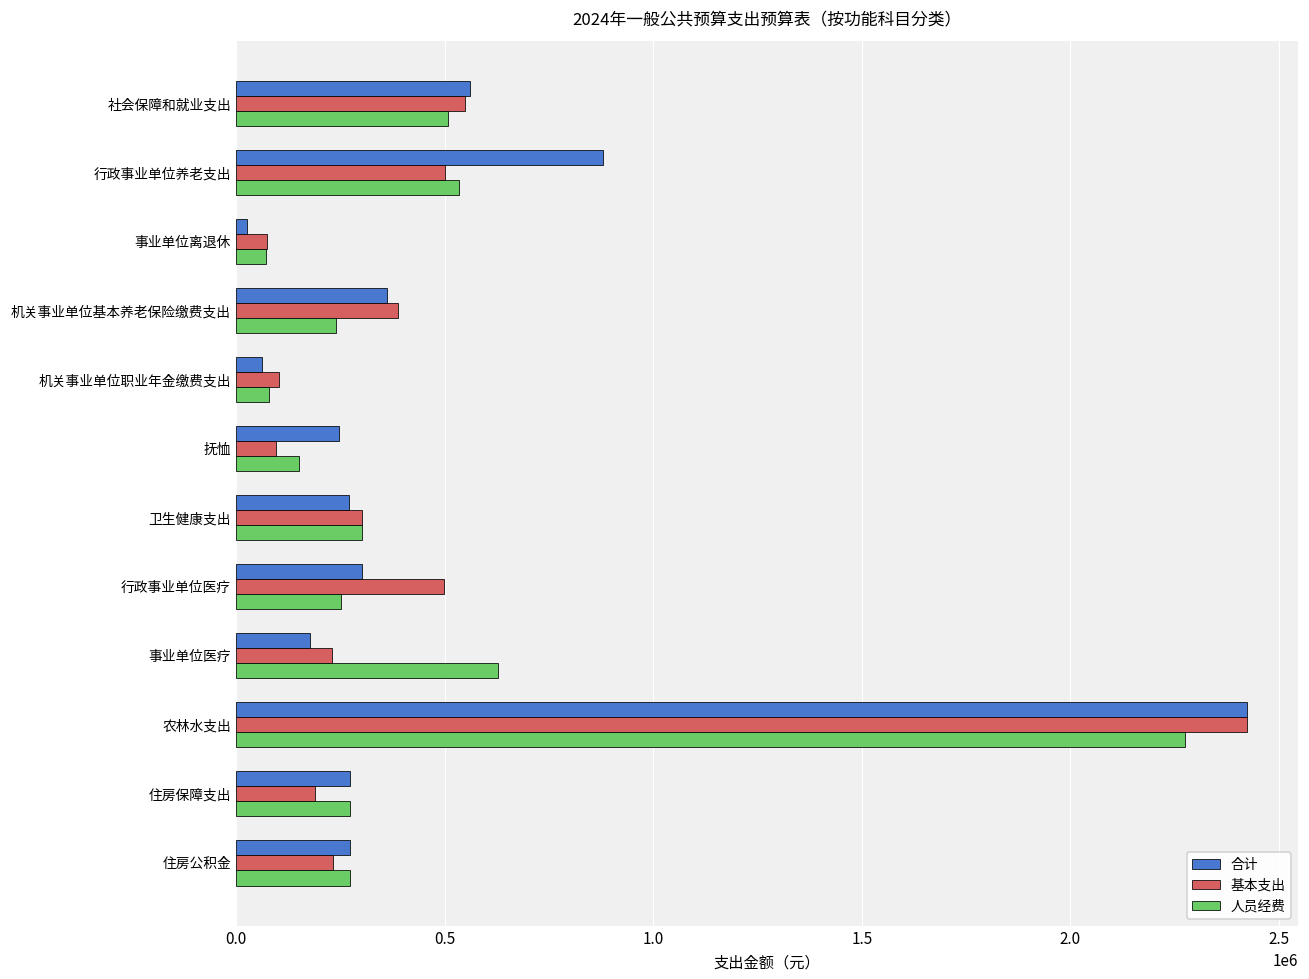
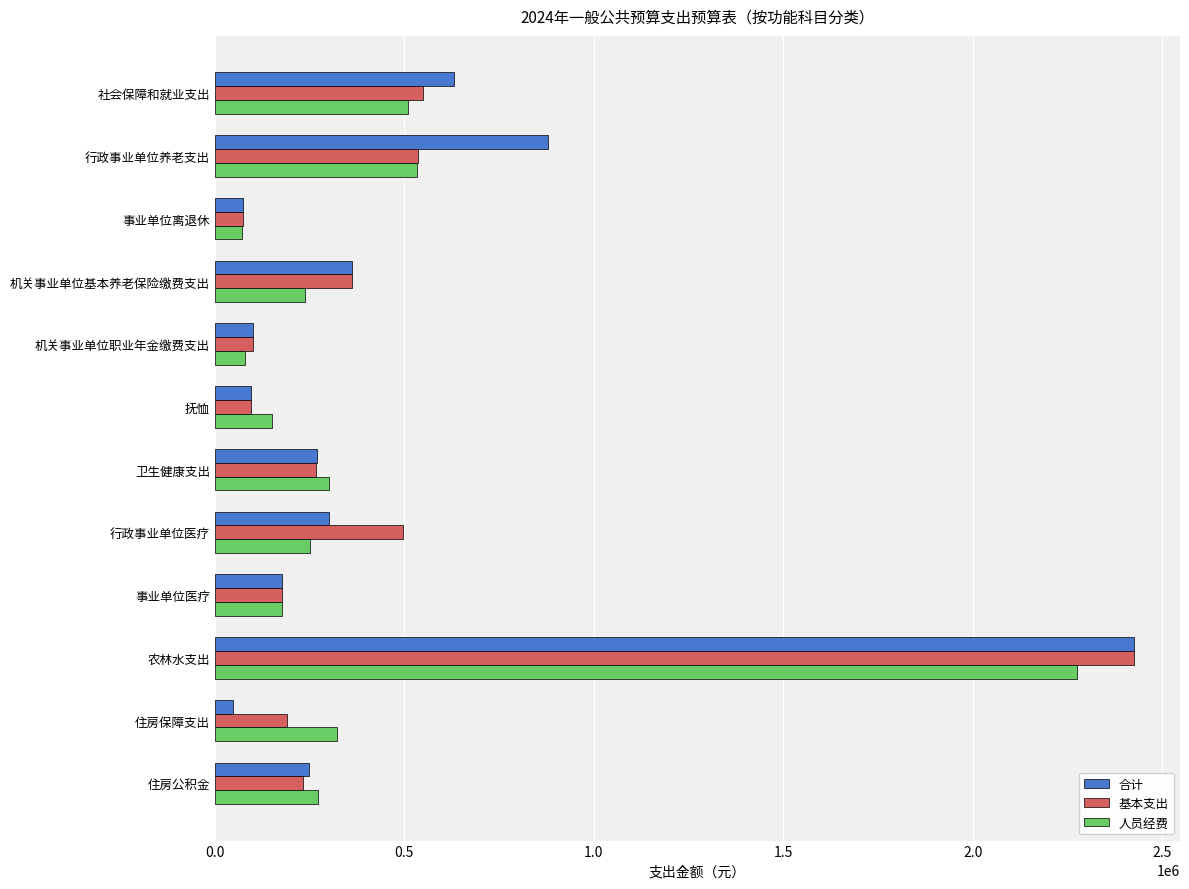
合计, 社会保障和就业支出: 560000 -> 630000
基本支出, 行政事业单位养老支出: 500000 -> 540000
合计, 事业单位离退休: 30000 -> 70000
基本支出, 机关事业单位基本养老保险缴费支出: 390000 -> 360000
合计, 机关事业单位职业年金缴费支出: 60000 -> 100000
合计, 抚恤: 250000 -> 90000
基本支出, 卫生健康支出: 300000 -> 270000
基本支出, 事业单位医疗: 230000 -> 180000
人员经费, 事业单位医疗: 630000 -> 180000
合计, 住房保障支出: 270000 -> 50000
人员经费, 住房保障支出: 270000 -> 320000
合计, 住房公积金: 270000 -> 250000
